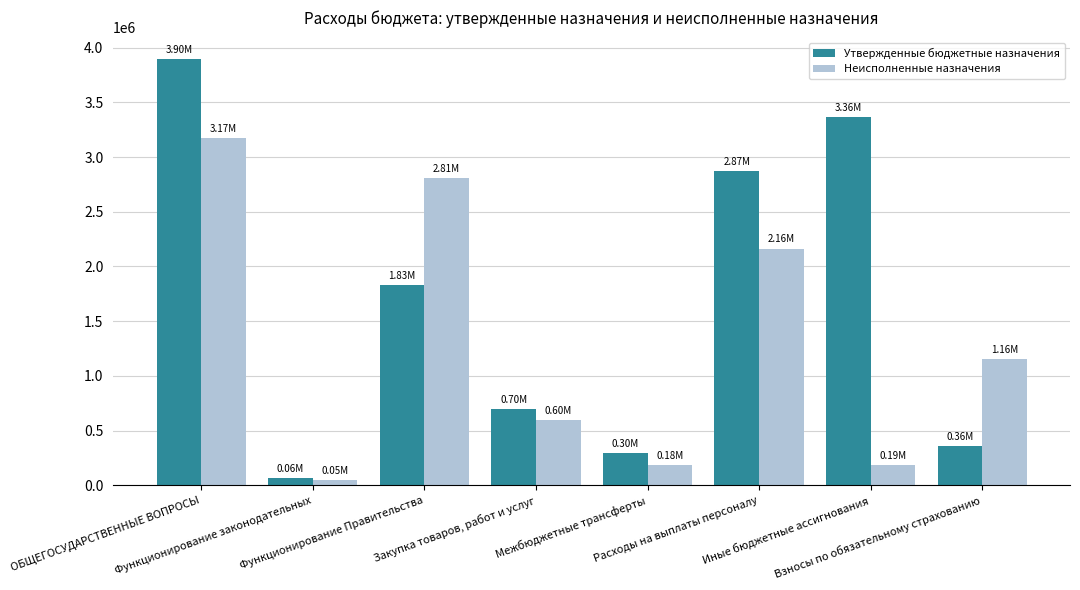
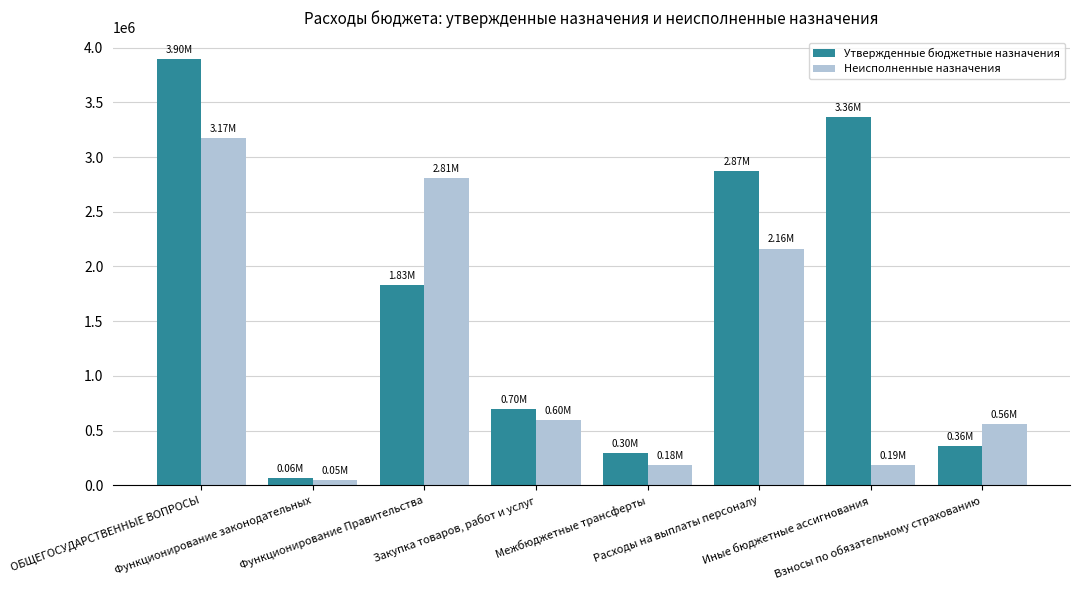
Неисполненные назначения, Взносы по обязательному страхованию: 1.16M -> 0.56M
